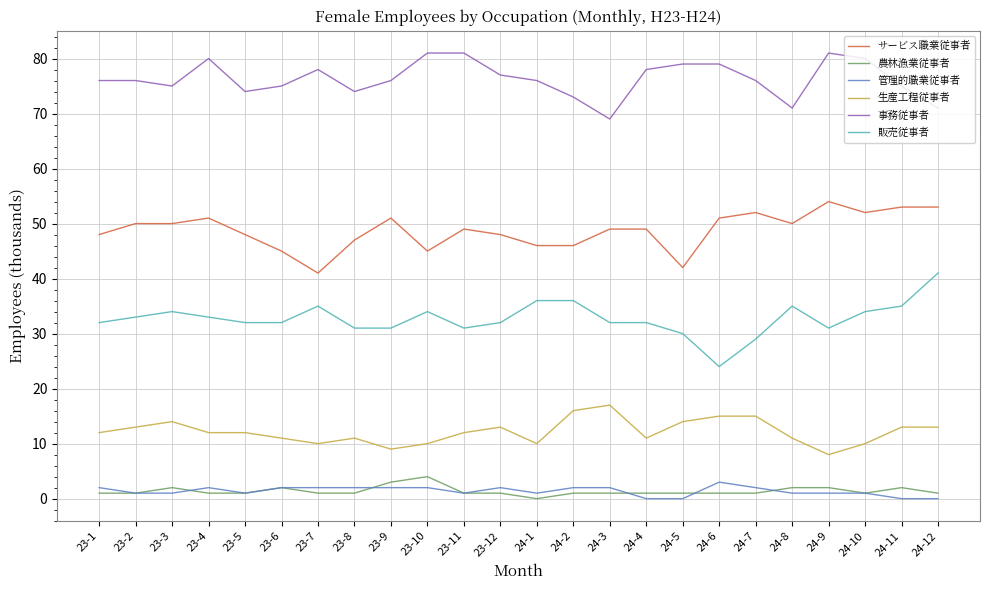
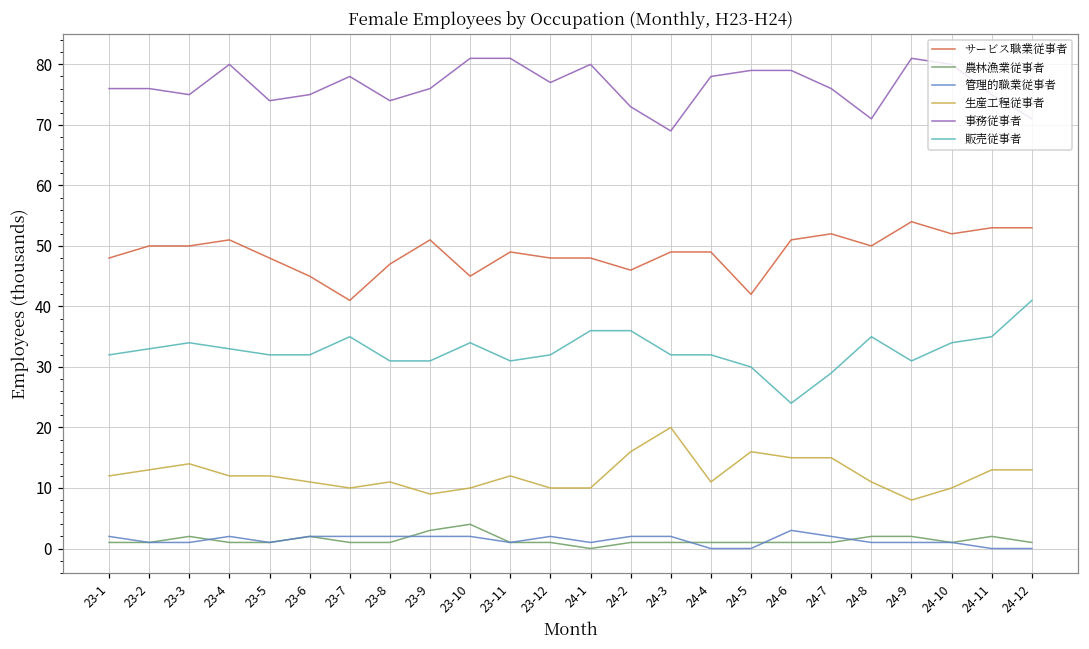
生産工程従事者, 23-12: 13 -> 10
サービス職業従事者, 24-1: 46 -> 48
事務従事者, 24-1: 76 -> 80
生産工程従事者, 24-3: 17 -> 20
生産工程従事者, 24-5: 14 -> 16
